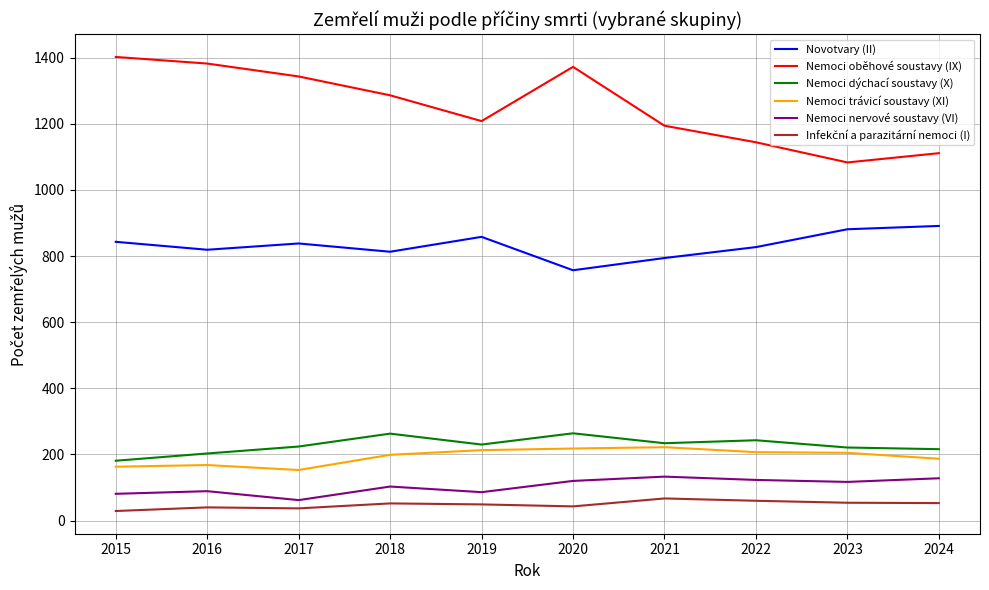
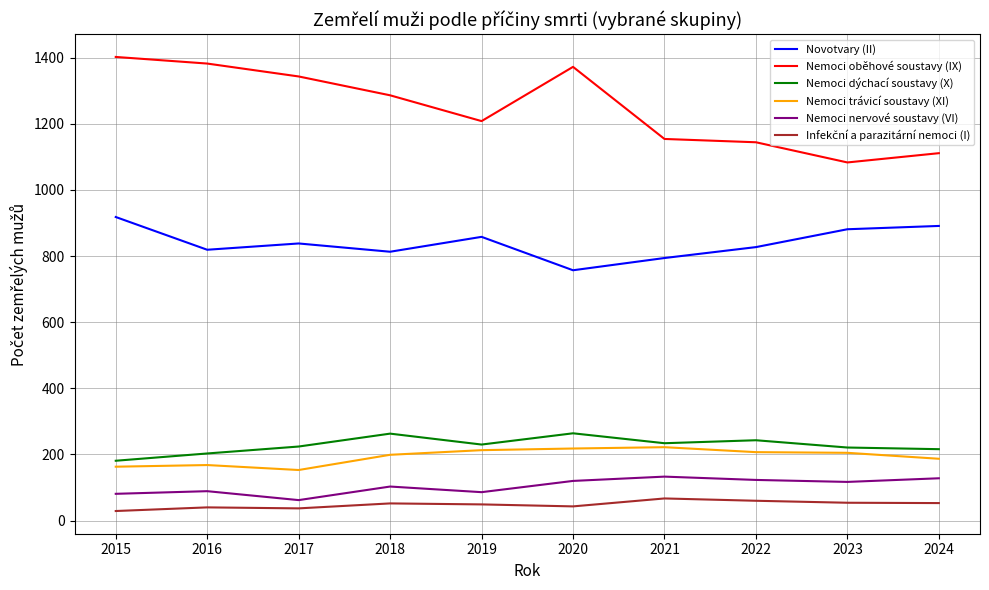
Novotvary (II), 2015: 840 -> 920
Nemoci oběhové soustavy (IX), 2021: 1190 -> 1150
